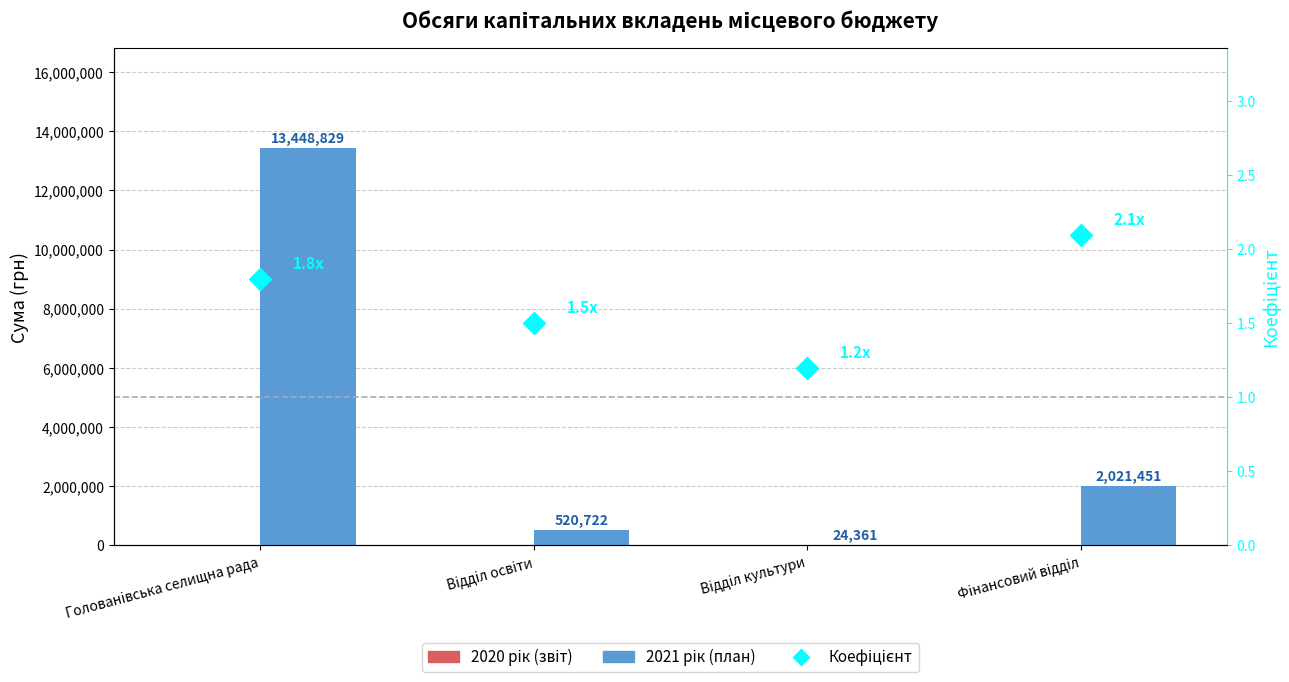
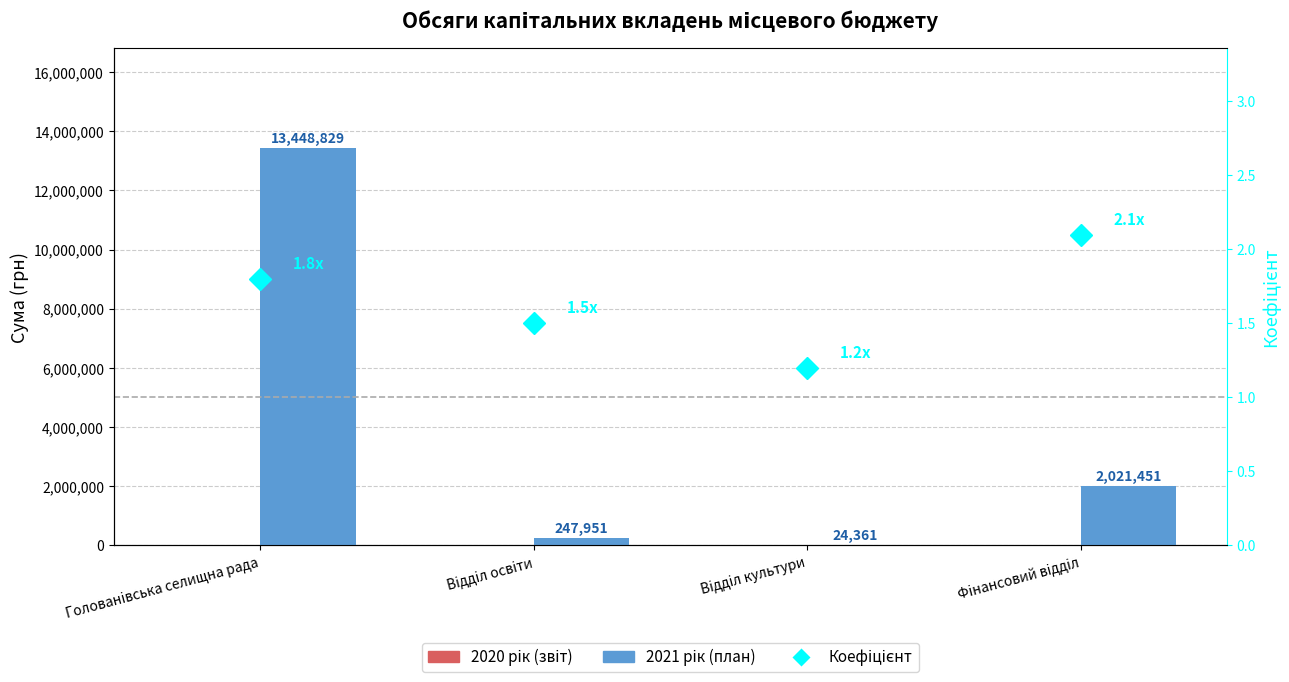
2021 рік (план), Відділ освіти: 520,722 -> 247,951
